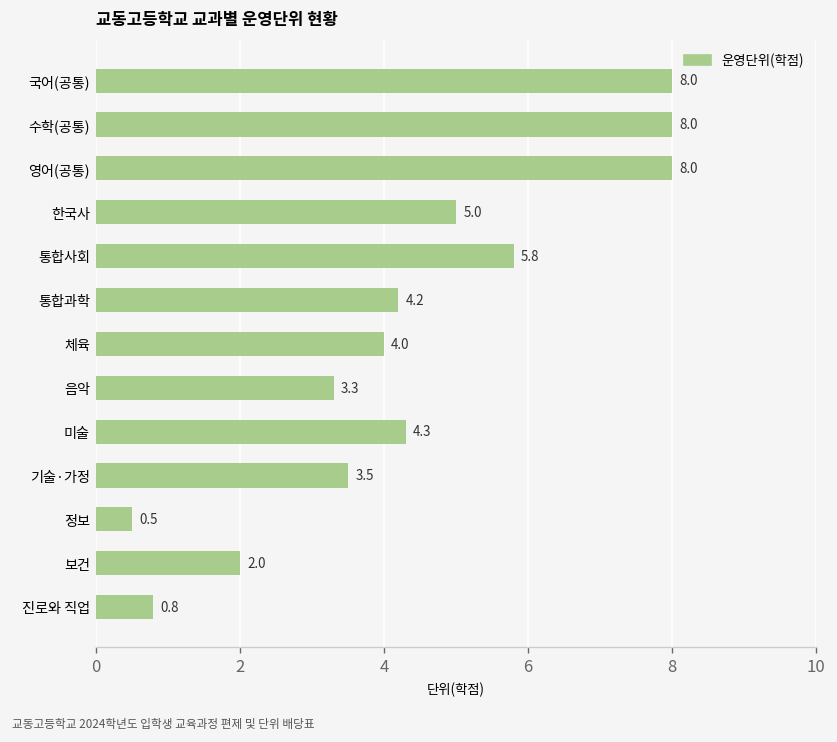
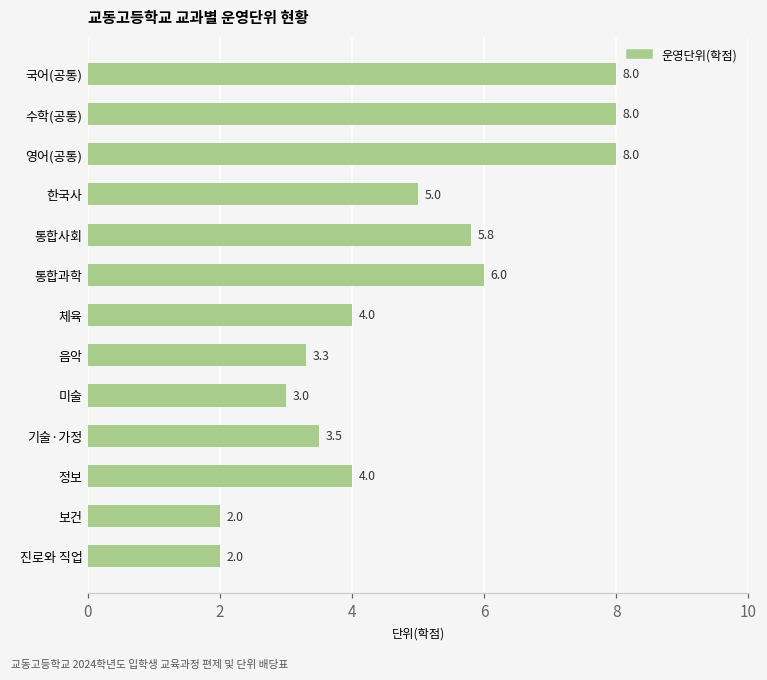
통합과학: 4.2 -> 6.0
미술: 4.3 -> 3.0
정보: 0.5 -> 4.0
진로와 직업: 0.8 -> 2.0
